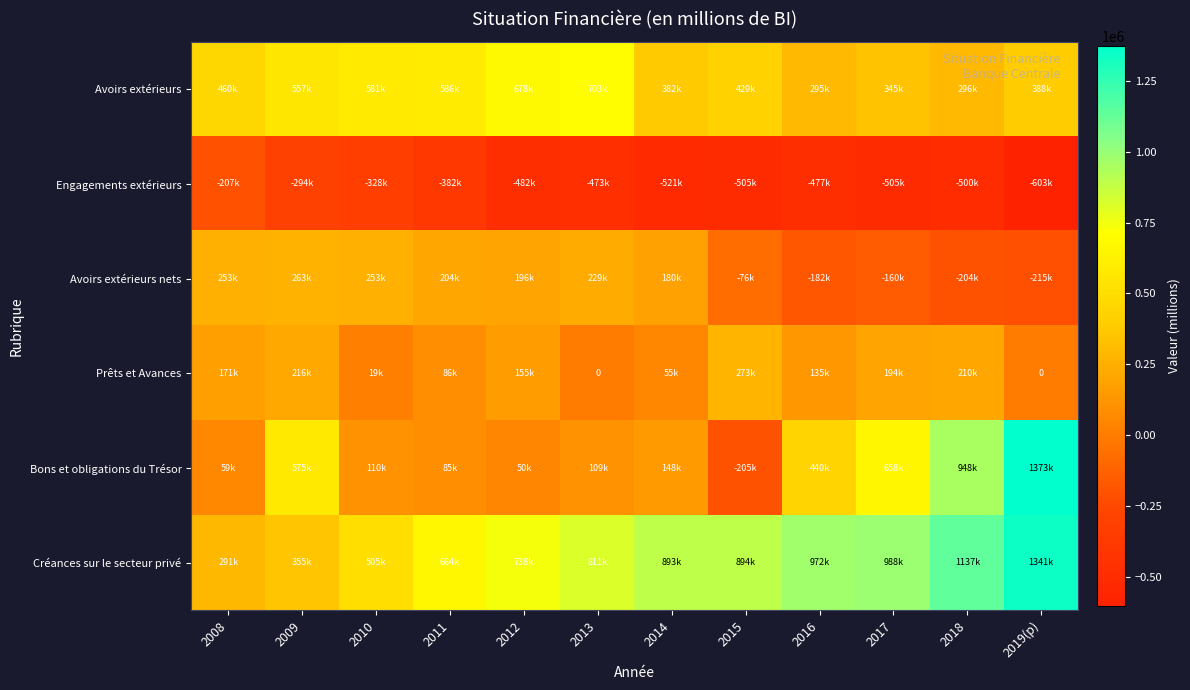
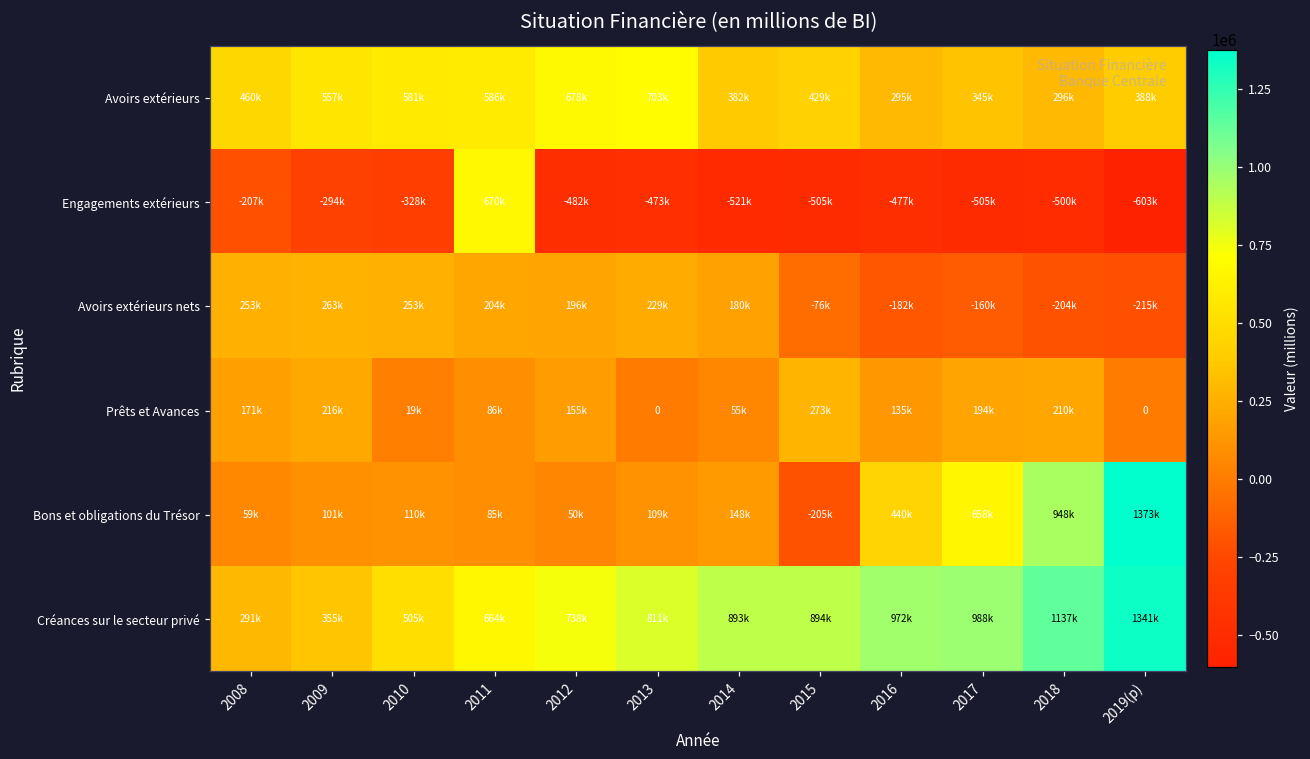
Engagements extérieurs, 2011: -382k -> 670k
Bons et obligations du Trésor, 2009: 575k -> 101k
